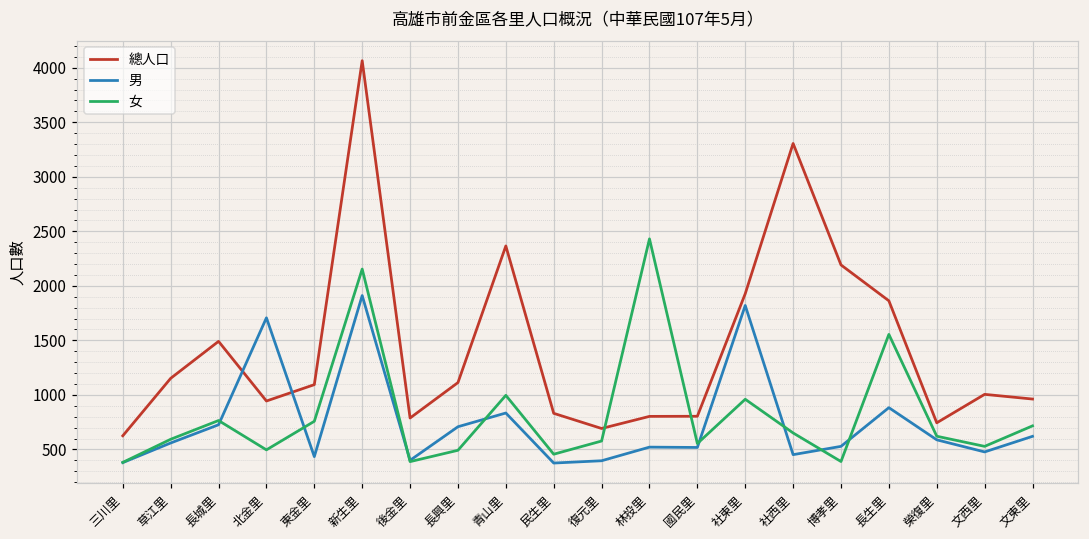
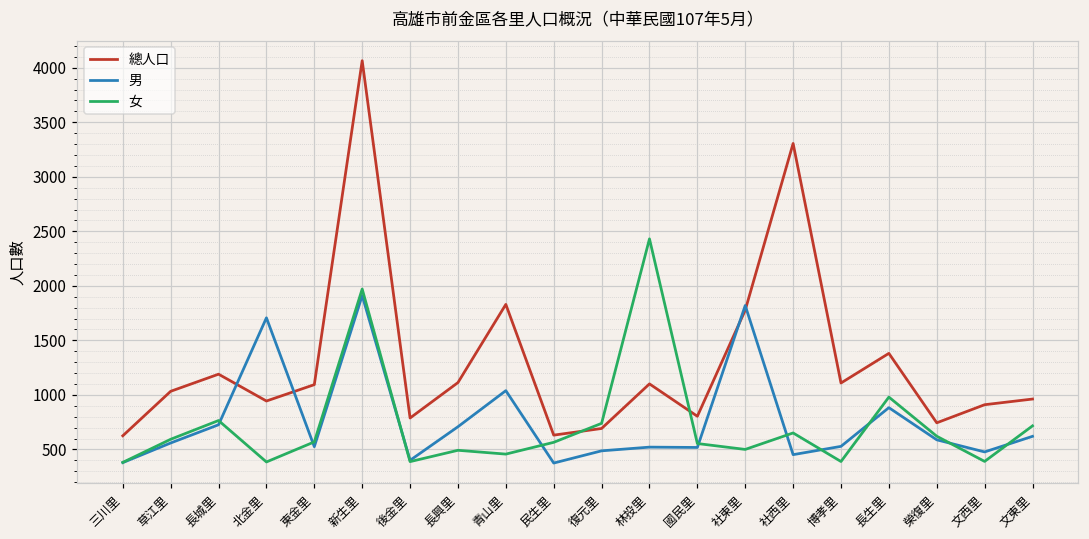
總人口, 草江里: 1200 -> 1000
總人口, 長城里: 1500 -> 1200
女, 北金里: 500 -> 400
男, 東金里: 400 -> 500
女, 東金里: 800 -> 600
女, 新生里: 2200 -> 2000
總人口, 青山里: 2400 -> 1800
男, 青山里: 800 -> 1000
女, 青山里: 1000 -> 500
總人口, 民生里: 800 -> 600
女, 民生里: 500 -> 600
男, 復元里: 400 -> 500
女, 復元里: 600 -> 700
總人口, 林投里: 800 -> 1100
總人口, 社東里: 1900 -> 1800
女, 社東里: 1000 -> 500
總人口, 博孝里: 2200 -> 1100
總人口, 長生里: 1900 -> 1400
女, 長生里: 1600 -> 1000
總人口, 文西里: 1000 -> 900
女, 文西里: 500 -> 400
